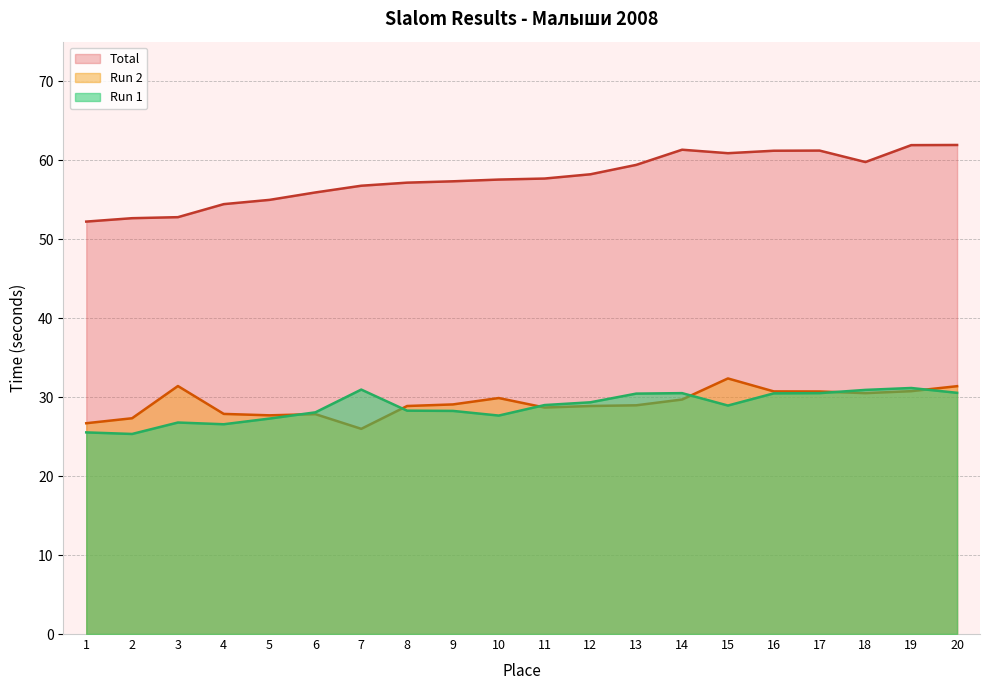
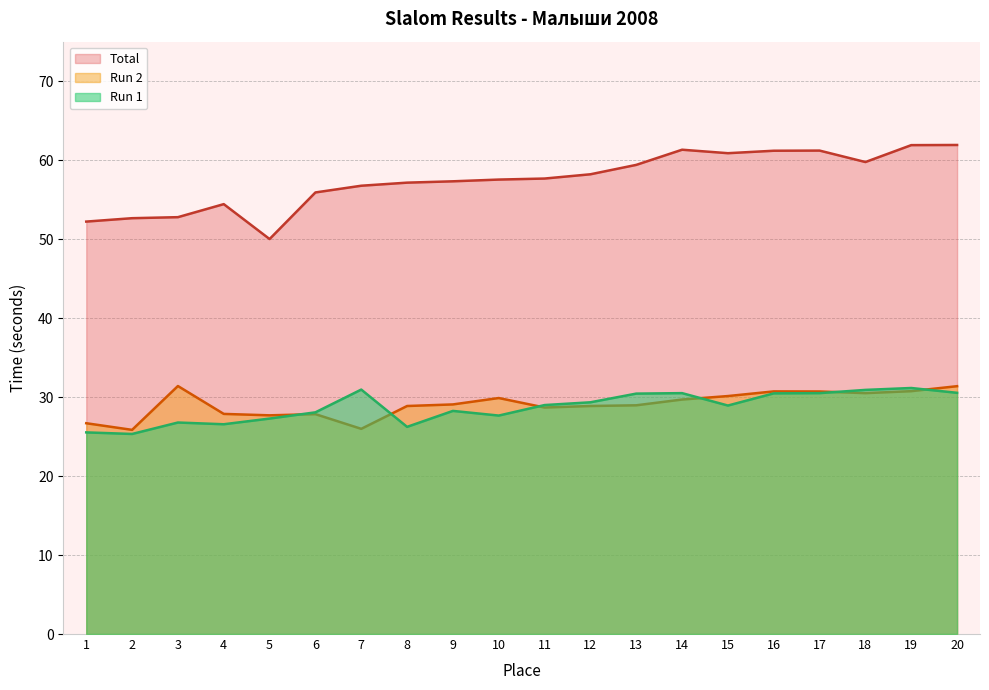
Run 2, 2: 27 -> 26
Total, 5: 55 -> 50
Run 1, 8: 28 -> 26
Run 2, 15: 32 -> 30
